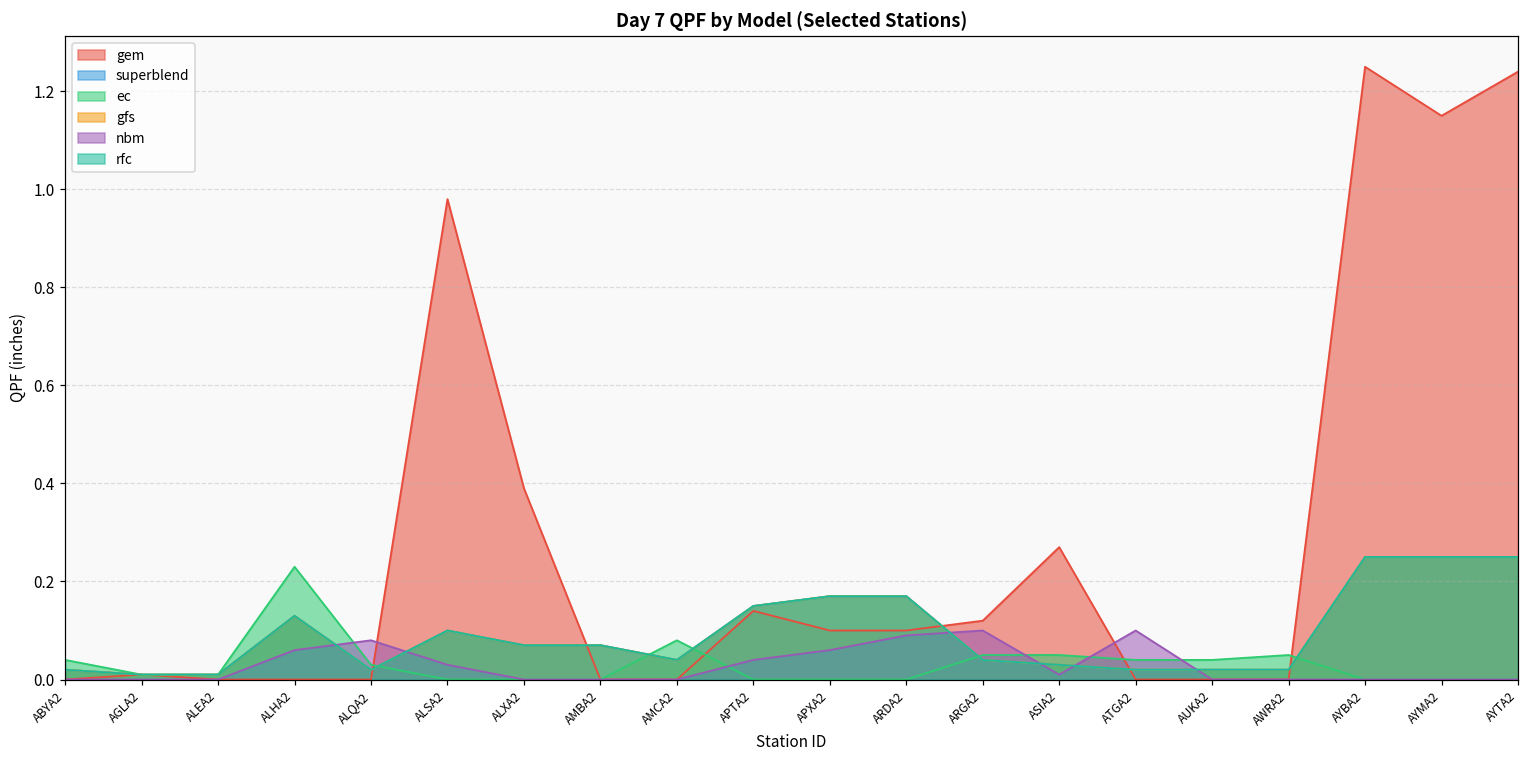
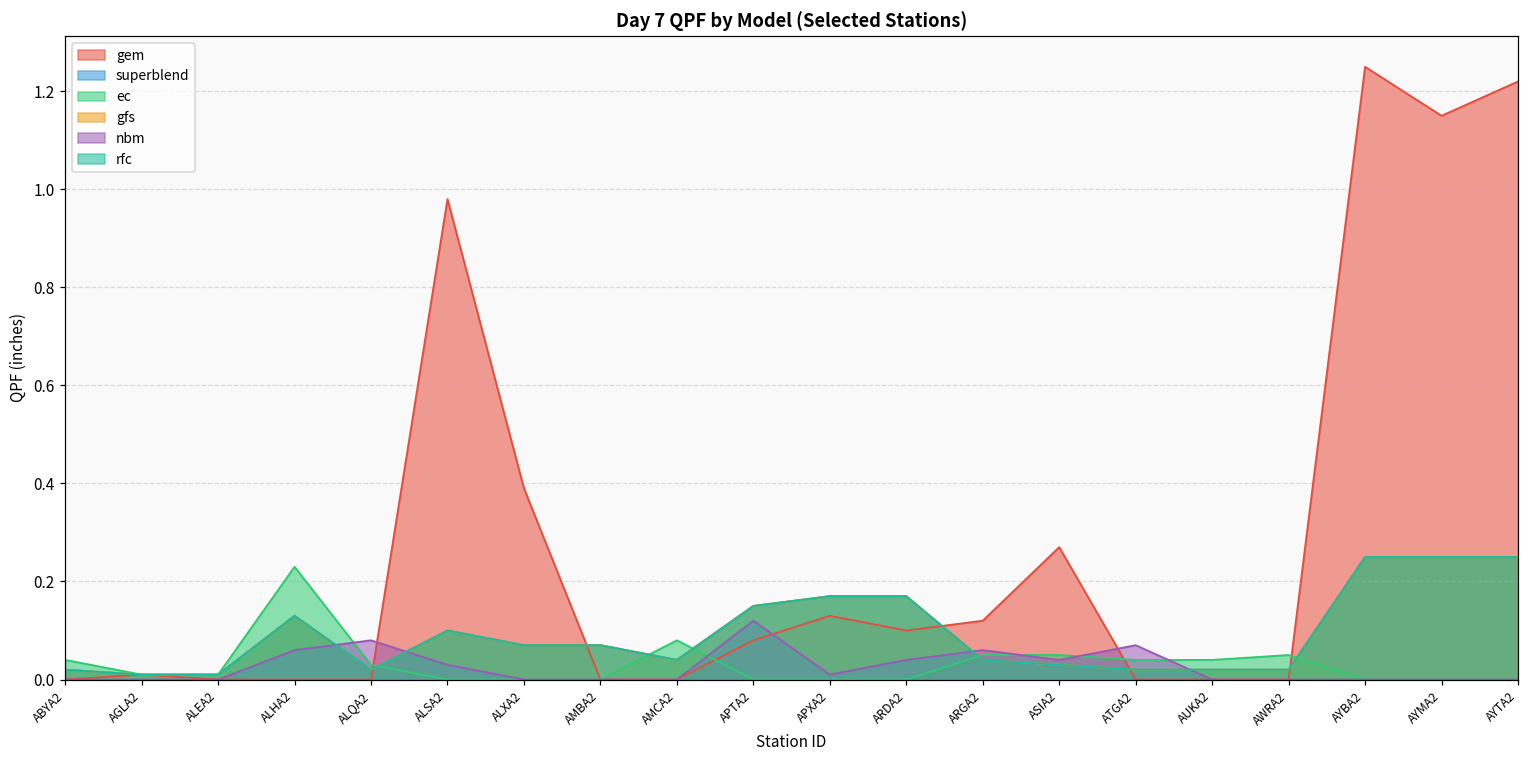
gem, APTA2: 0.14 -> 0.08
nbm, APTA2: 0.04 -> 0.12
gem, APXA2: 0.10 -> 0.13
nbm, APXA2: 0.06 -> 0.01
nbm, ARDA2: 0.09 -> 0.04
nbm, ARGA2: 0.10 -> 0.06
nbm, ASIA2: 0.01 -> 0.04
nbm, ATGA2: 0.10 -> 0.07
gem, AYTA2: 1.24 -> 1.22
